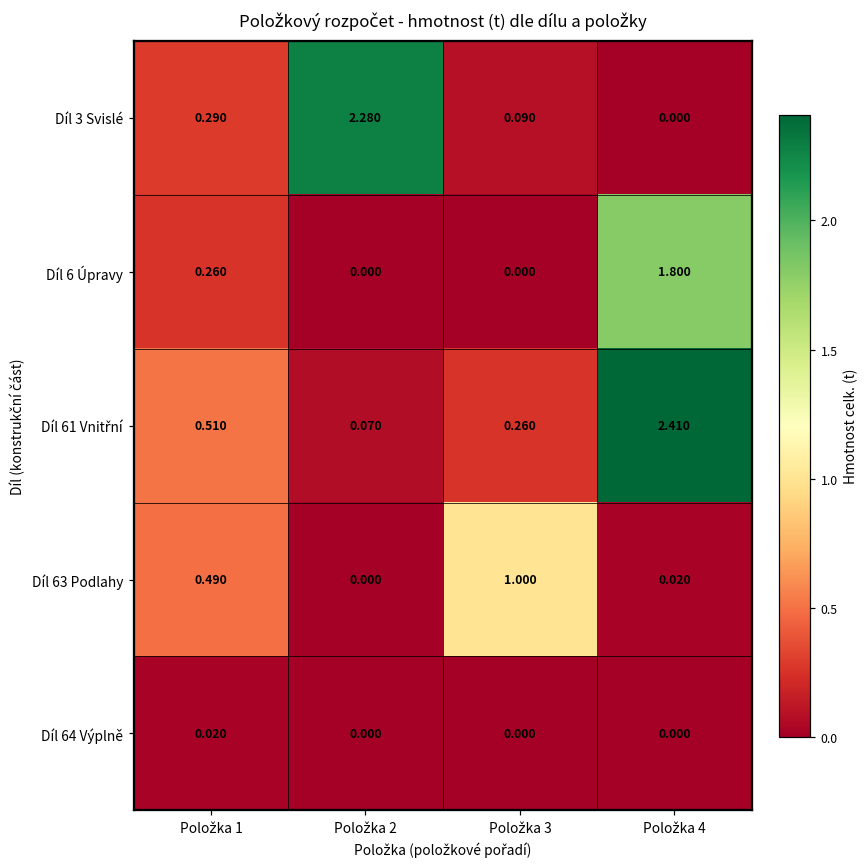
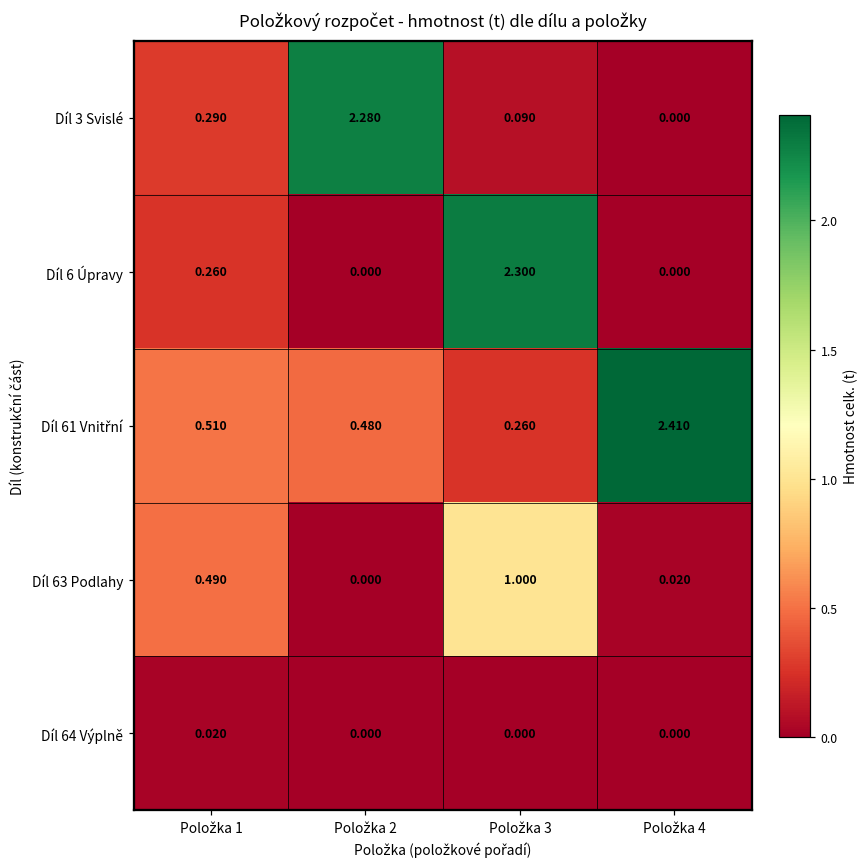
Díl 6 Úpravy, Položka 3: 0.000 -> 2.300
Díl 6 Úpravy, Položka 4: 1.800 -> 0.000
Díl 61 Vnitřní, Položka 2: 0.070 -> 0.480
